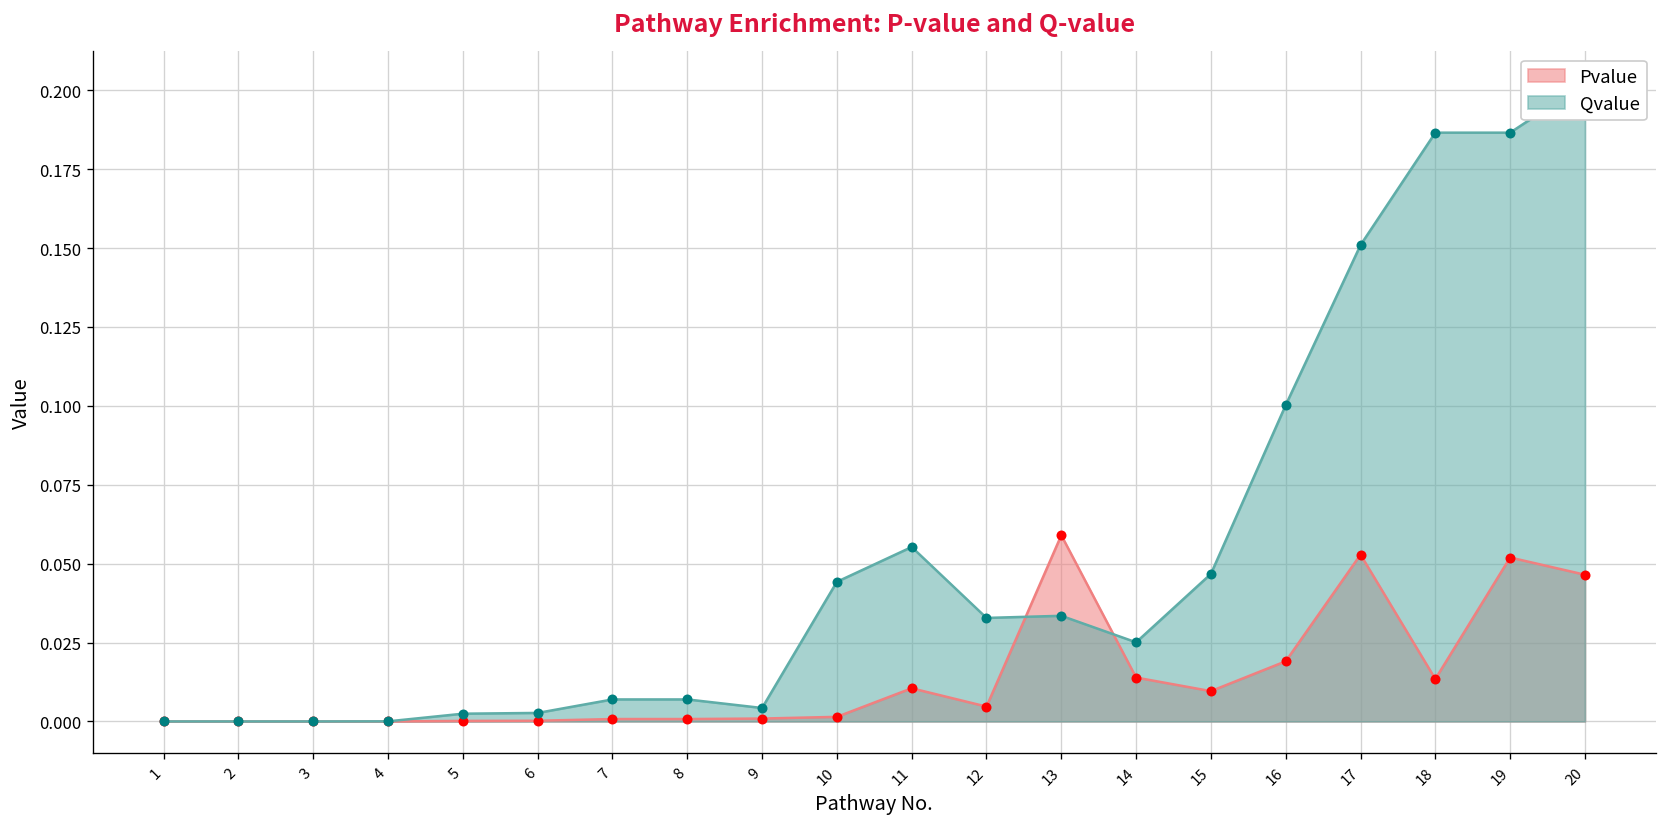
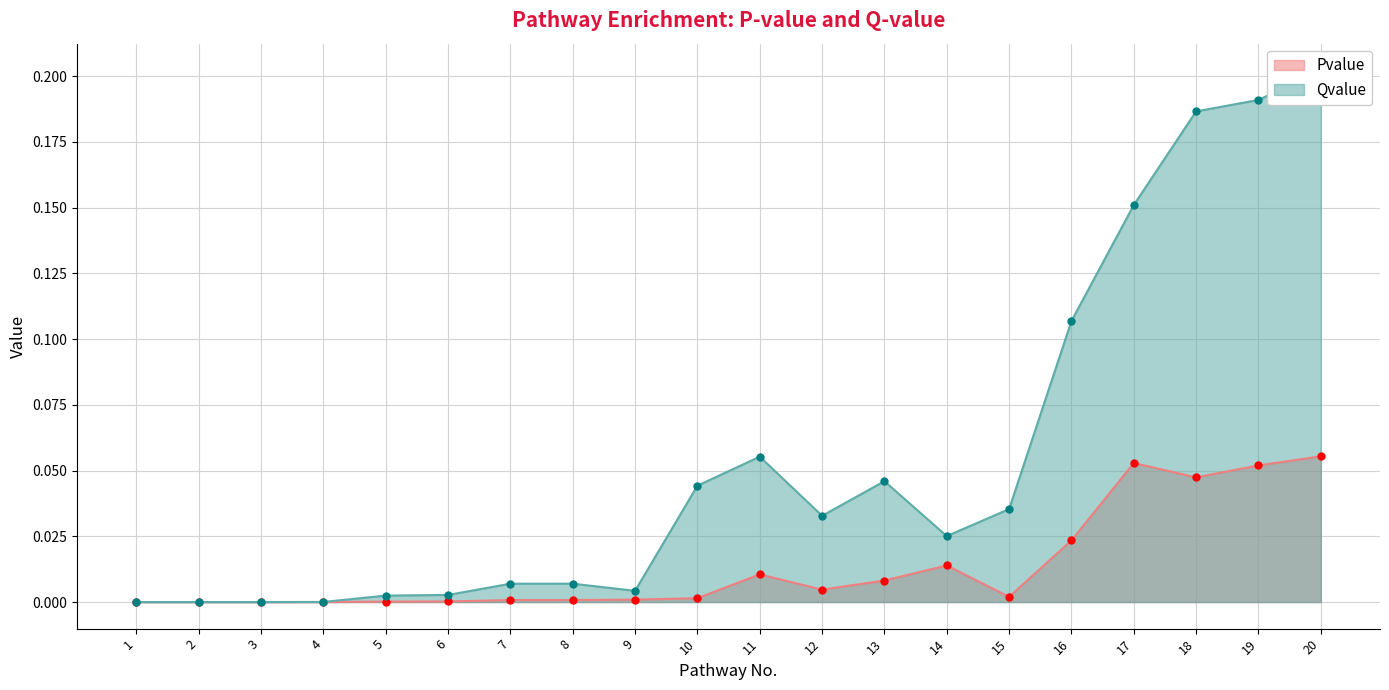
Pvalue, 13: 0.059 -> 0.008
Qvalue, 13: 0.033 -> 0.046
Pvalue, 15: 0.010 -> 0.002
Qvalue, 15: 0.047 -> 0.035
Pvalue, 16: 0.019 -> 0.023
Qvalue, 16: 0.100 -> 0.107
Pvalue, 18: 0.013 -> 0.047
Qvalue, 19: 0.187 -> 0.191
Pvalue, 20: 0.046 -> 0.055
